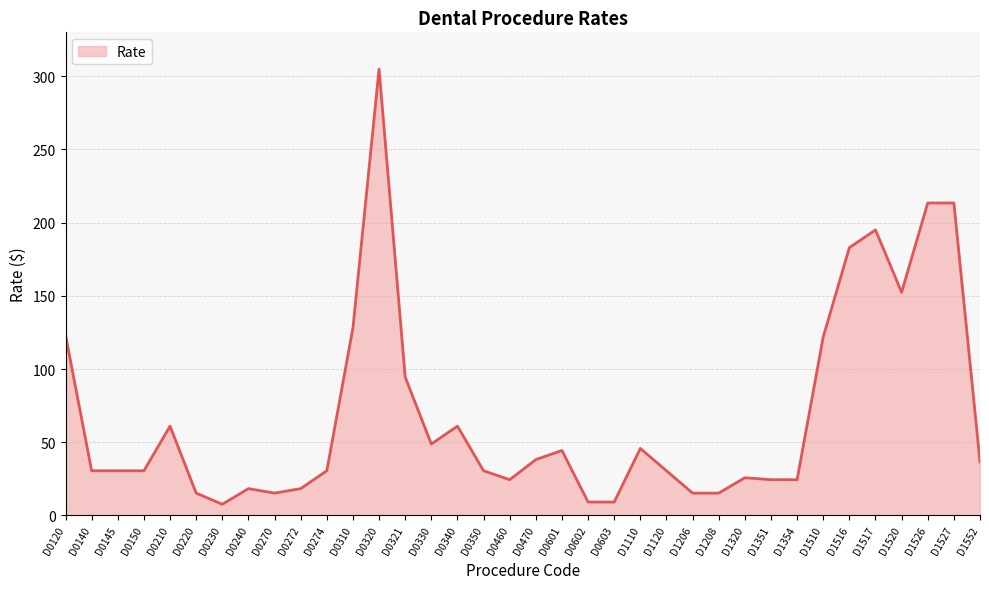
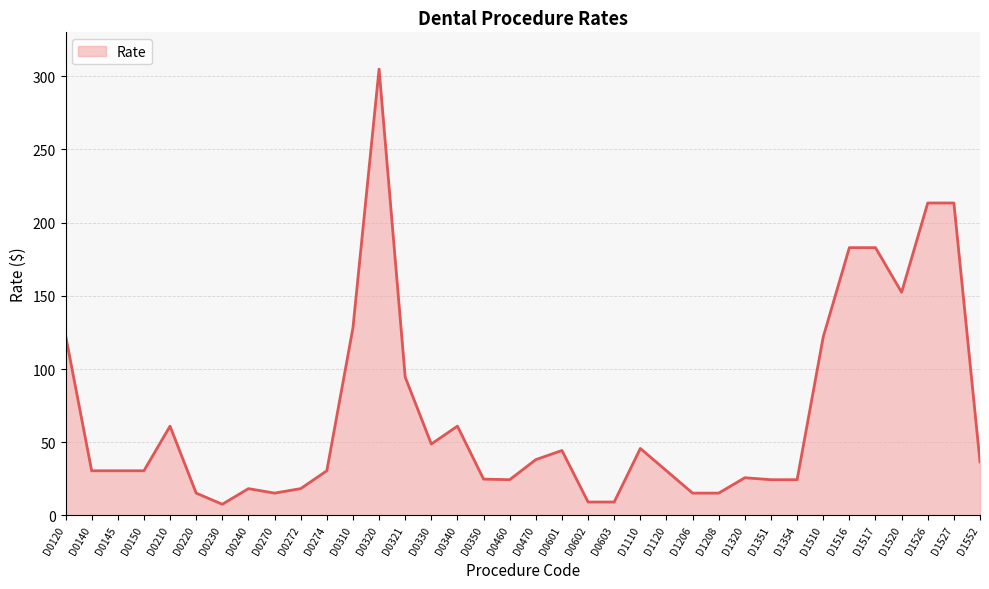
D0350: 31 -> 25
D1517: 195 -> 183
